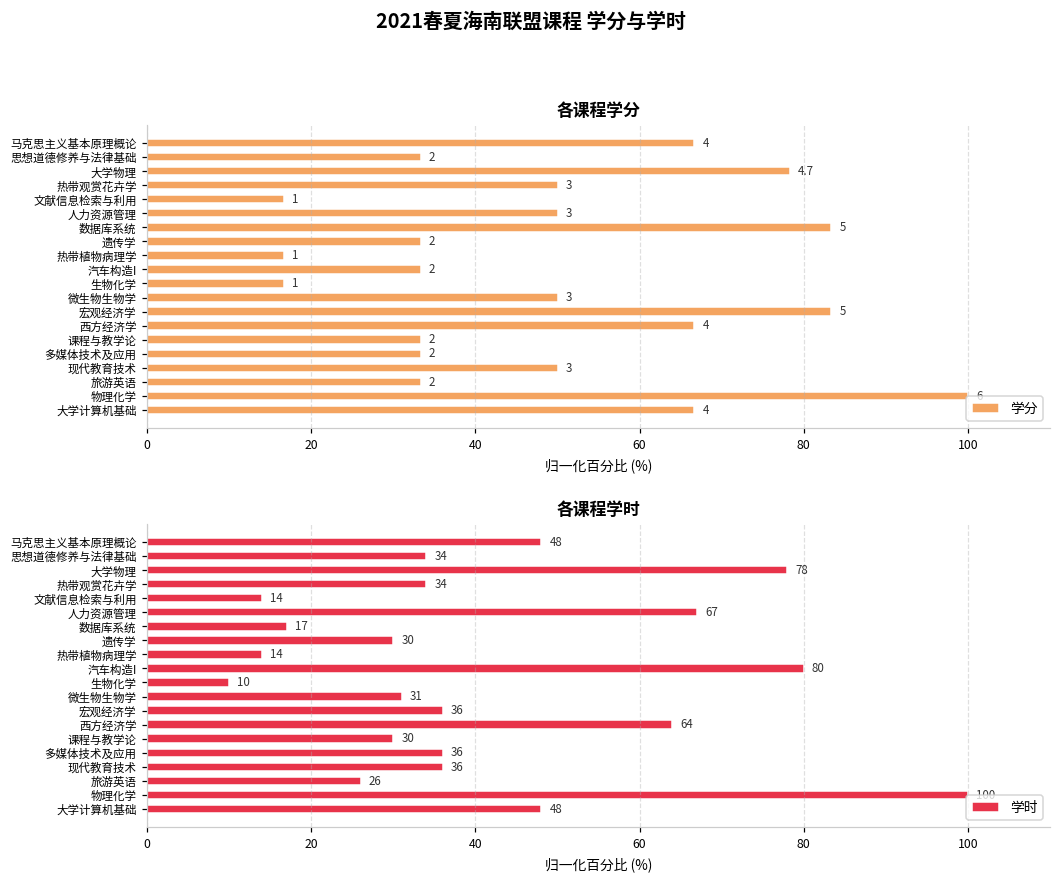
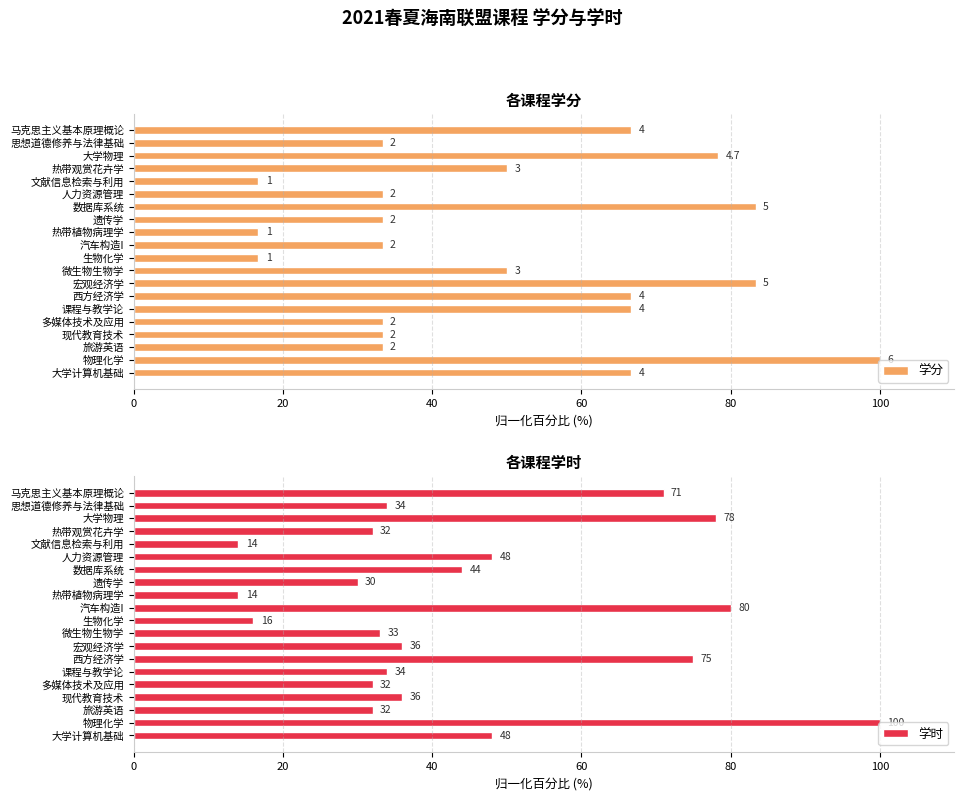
各课程学分, 人力资源管理: 3 -> 2
各课程学分, 课程与教学论: 2 -> 4
各课程学分, 现代教育技术: 3 -> 2
各课程学时, 马克思主义基本原理概论: 48 -> 71
各课程学时, 热带观赏花卉学: 34 -> 32
各课程学时, 人力资源管理: 67 -> 48
各课程学时, 数据库系统: 17 -> 44
各课程学时, 生物化学: 10 -> 16
各课程学时, 微生物生物学: 31 -> 33
各课程学时, 西方经济学: 64 -> 75
各课程学时, 课程与教学论: 30 -> 34
各课程学时, 多媒体技术及应用: 36 -> 32
各课程学时, 旅游英语: 26 -> 32
